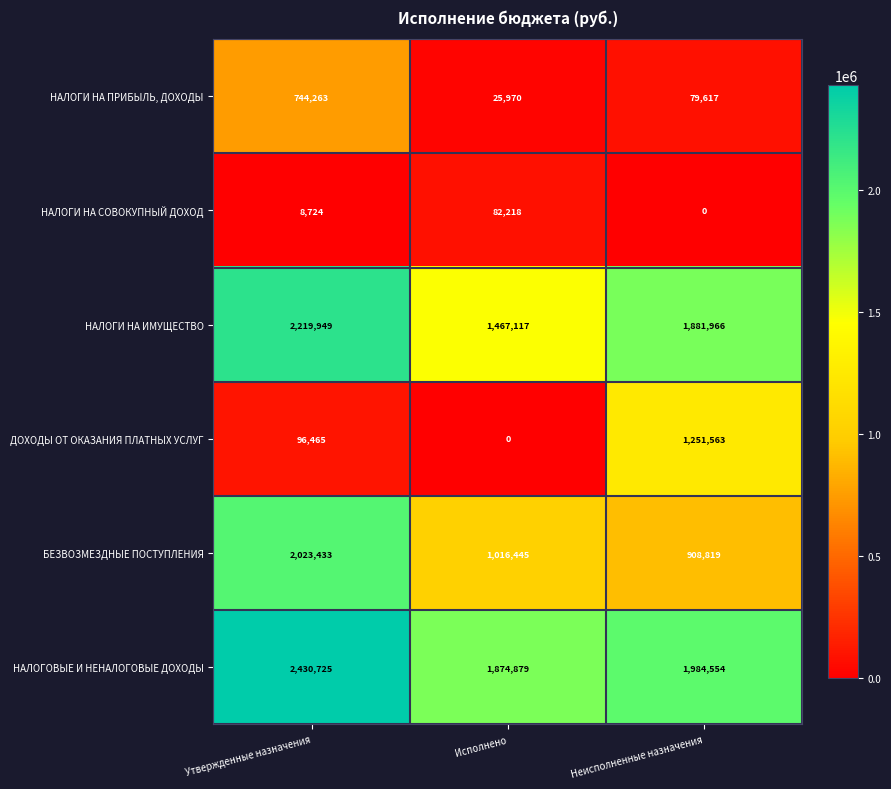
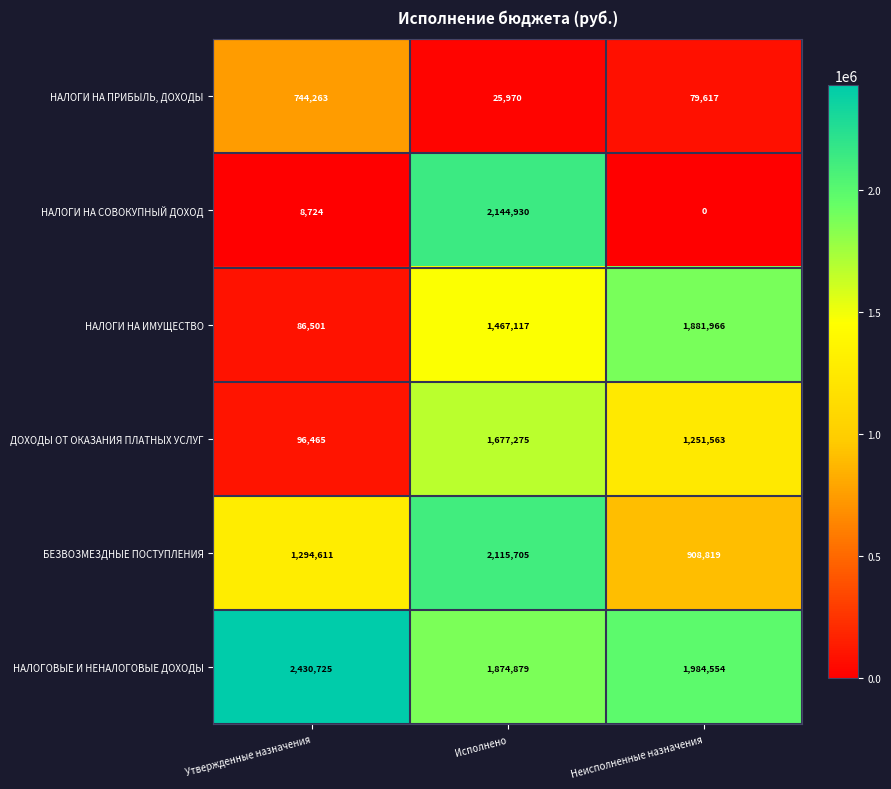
НАЛОГИ НА СОВОКУПНЫЙ ДОХОД, Исполнено: 82,218 -> 2,144,930
НАЛОГИ НА ИМУЩЕСТВО, Утвержденные назначения: 2,219,949 -> 86,501
ДОХОДЫ ОТ ОКАЗАНИЯ ПЛАТНЫХ УСЛУГ, Исполнено: 0 -> 1,677,275
БЕЗВОЗМЕЗДНЫЕ ПОСТУПЛЕНИЯ, Утвержденные назначения: 2,023,433 -> 1,294,611
БЕЗВОЗМЕЗДНЫЕ ПОСТУПЛЕНИЯ, Исполнено: 1,016,445 -> 2,115,705
